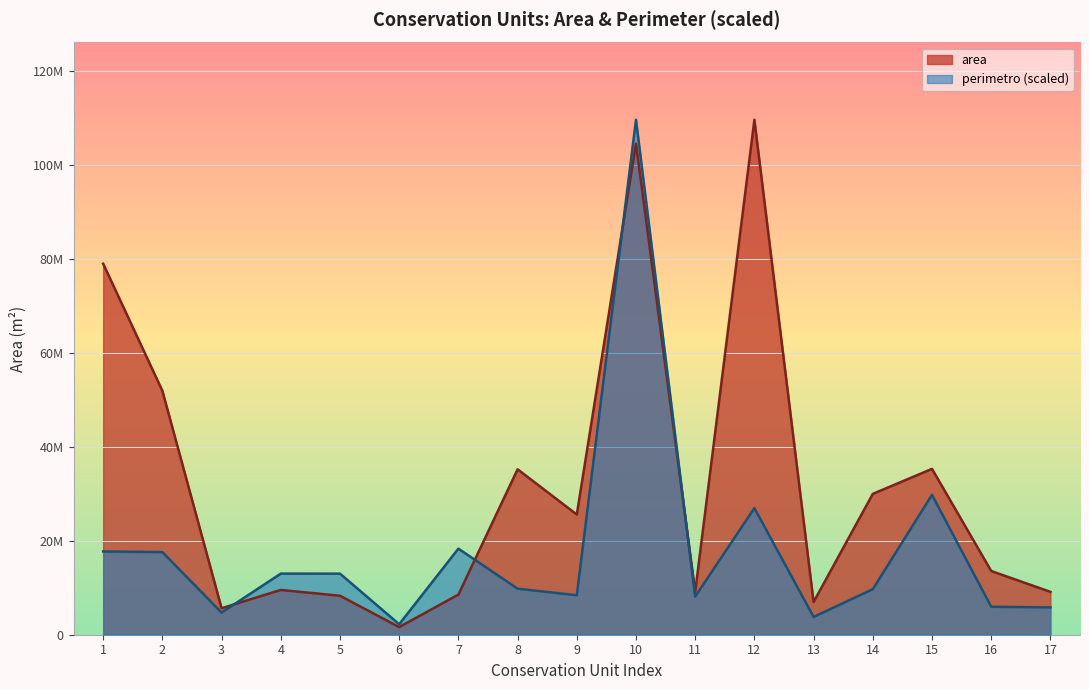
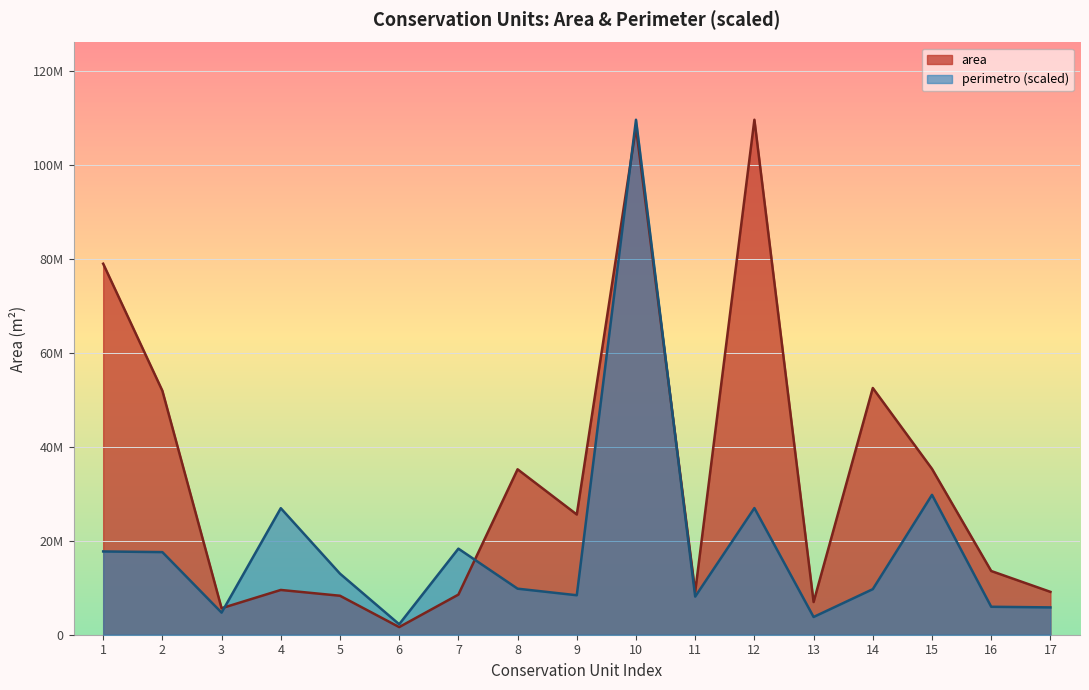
perimetro (scaled), 4: 13000000 -> 27000000
area, 10: 105000000 -> 108000000
area, 14: 30000000 -> 53000000
